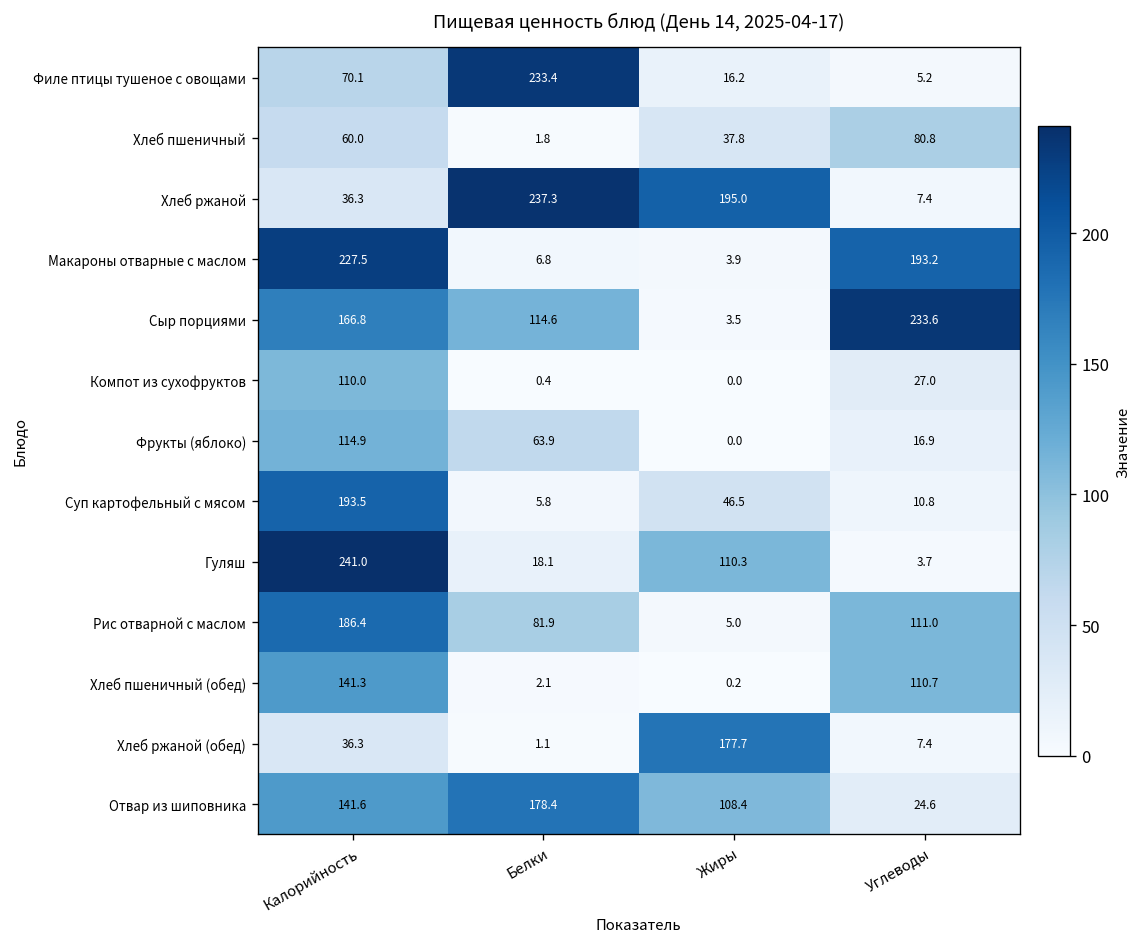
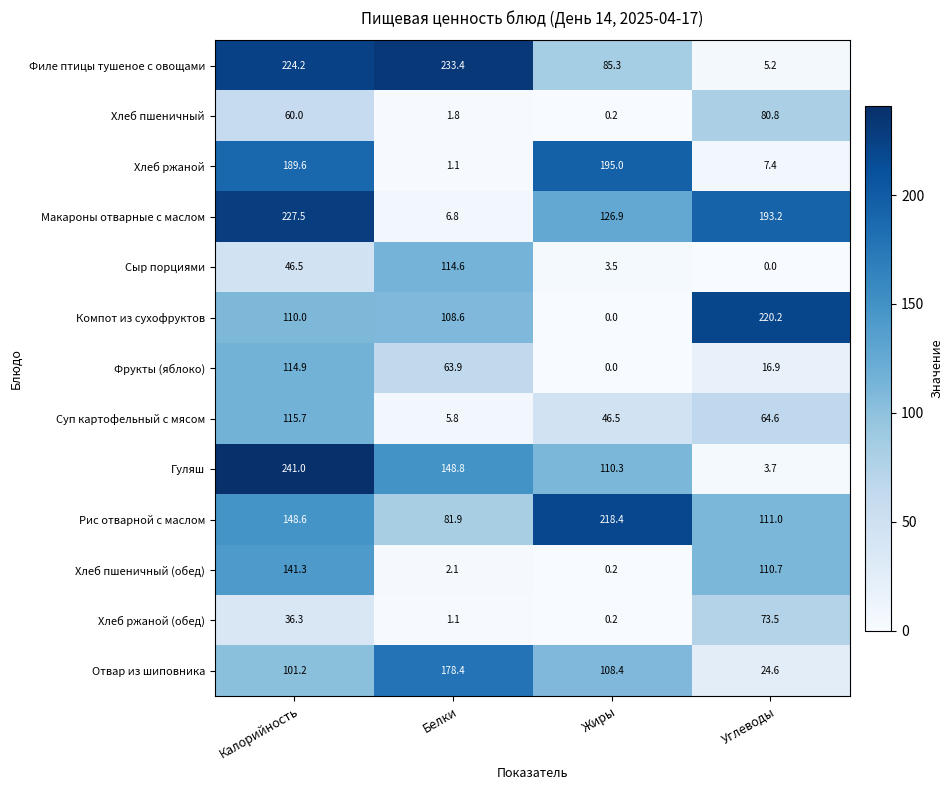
Филе птицы тушеное с овощами, Калорийность: 70.1 -> 224.2
Филе птицы тушеное с овощами, Жиры: 16.2 -> 85.3
Хлеб пшеничный, Жиры: 37.8 -> 0.2
Хлеб ржаной, Калорийность: 36.3 -> 189.6
Хлеб ржаной, Белки: 237.3 -> 1.1
Макароны отварные с маслом, Жиры: 3.9 -> 126.9
Сыр порциями, Калорийность: 166.8 -> 46.5
Сыр порциями, Углеводы: 233.6 -> 0.0
Компот из сухофруктов, Белки: 0.4 -> 108.6
Компот из сухофруктов, Углеводы: 27.0 -> 220.2
Суп картофельный с мясом, Калорийность: 193.5 -> 115.7
Суп картофельный с мясом, Углеводы: 10.8 -> 64.6
Гуляш, Белки: 18.1 -> 148.8
Рис отварной с маслом, Калорийность: 186.4 -> 148.6
Рис отварной с маслом, Жиры: 5.0 -> 218.4
Хлеб ржаной (обед), Жиры: 177.7 -> 0.2
Хлеб ржаной (обед), Углеводы: 7.4 -> 73.5
Отвар из шиповника, Калорийность: 141.6 -> 101.2
